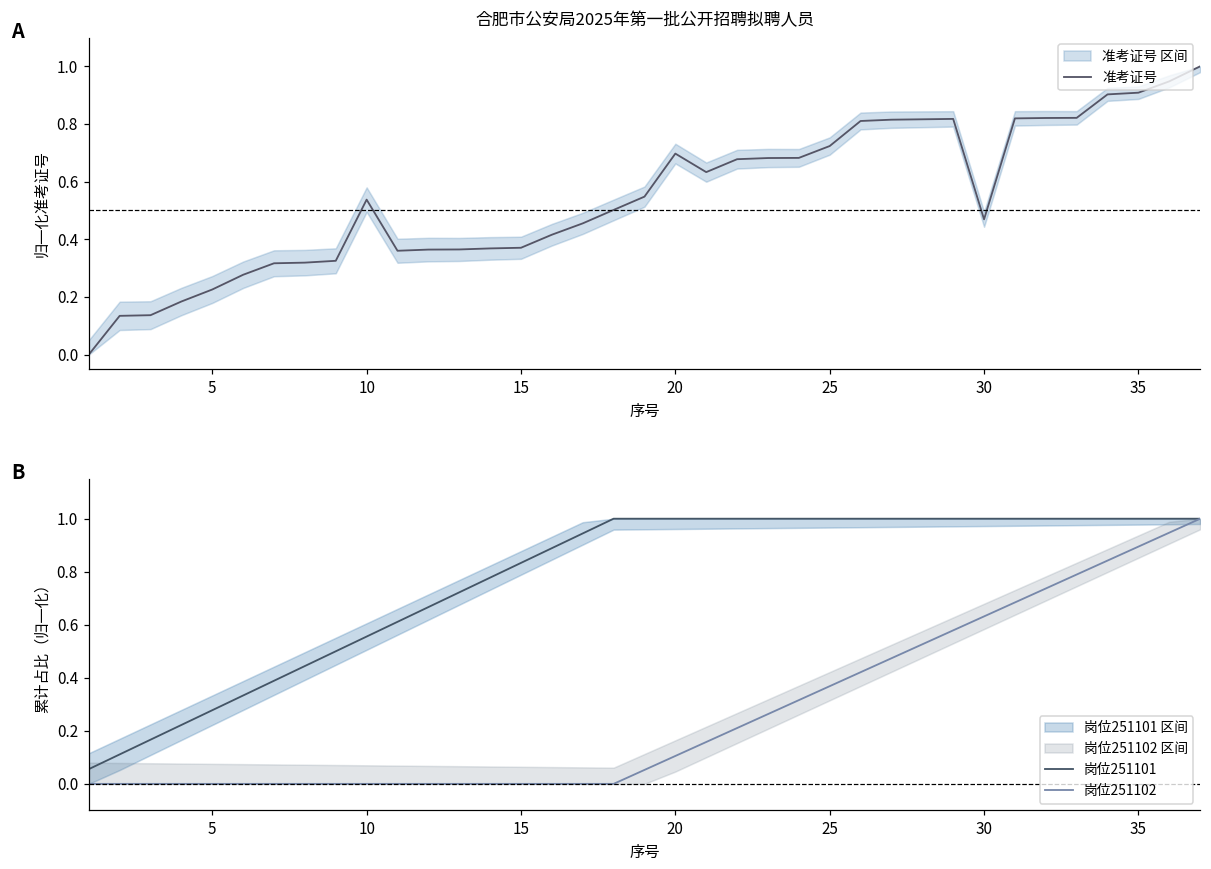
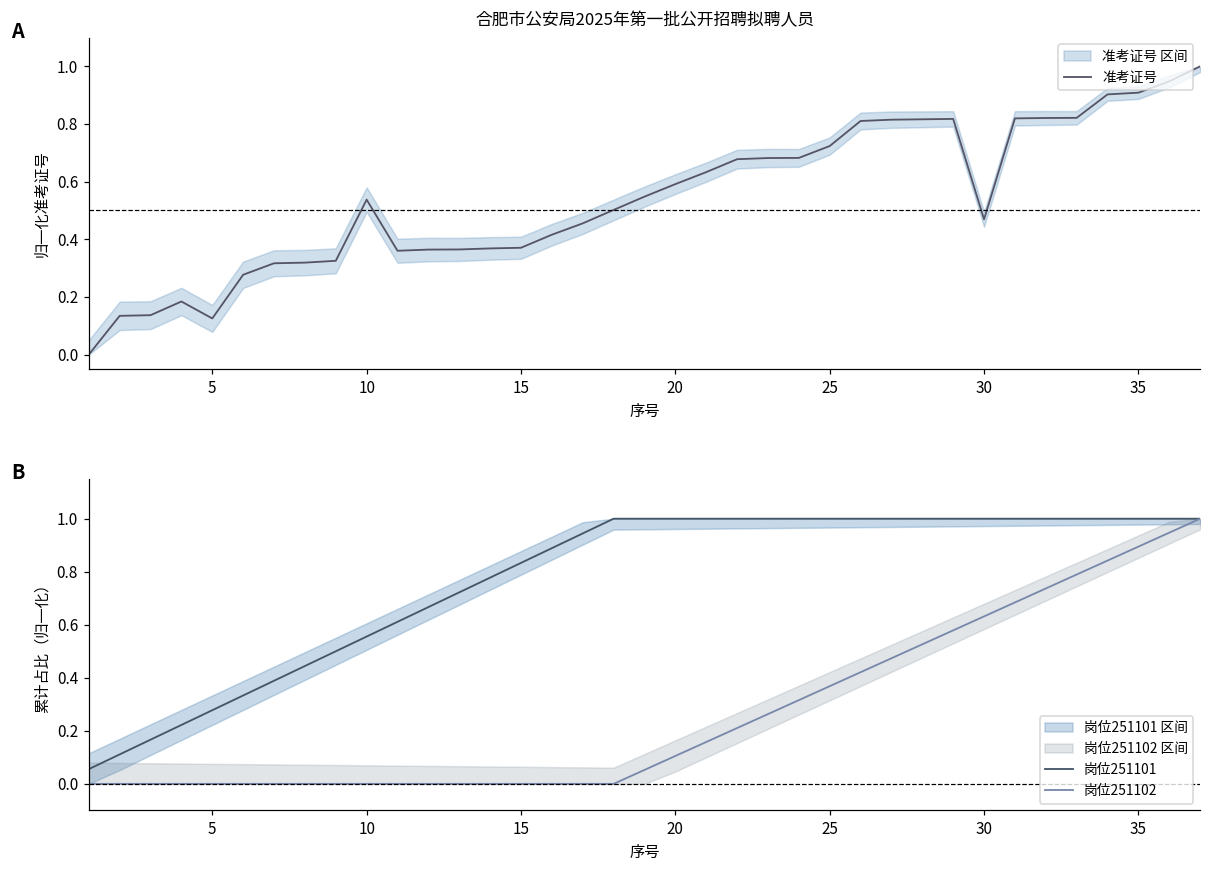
合肥市公安局2025年第一批公开招聘拟聘人员, 准考证号, 5: 0.23 -> 0.13
合肥市公安局2025年第一批公开招聘拟聘人员, 准考证号, 20: 0.70 -> 0.59
